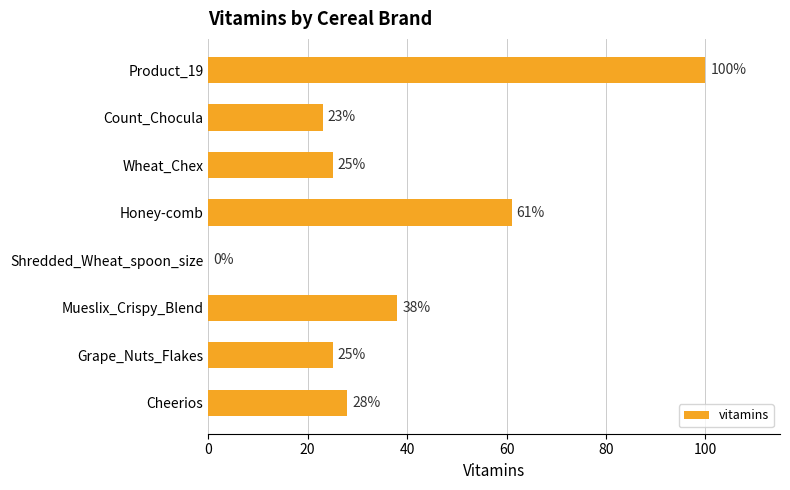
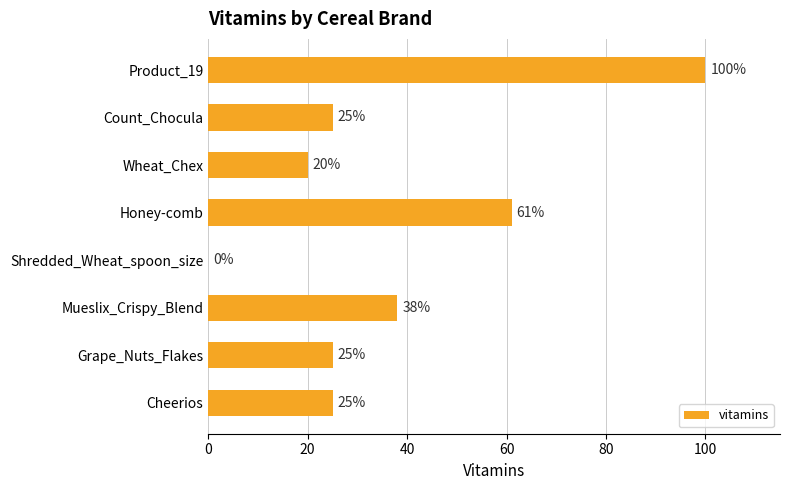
Count_Chocula: 23% -> 25%
Wheat_Chex: 25% -> 20%
Cheerios: 28% -> 25%
